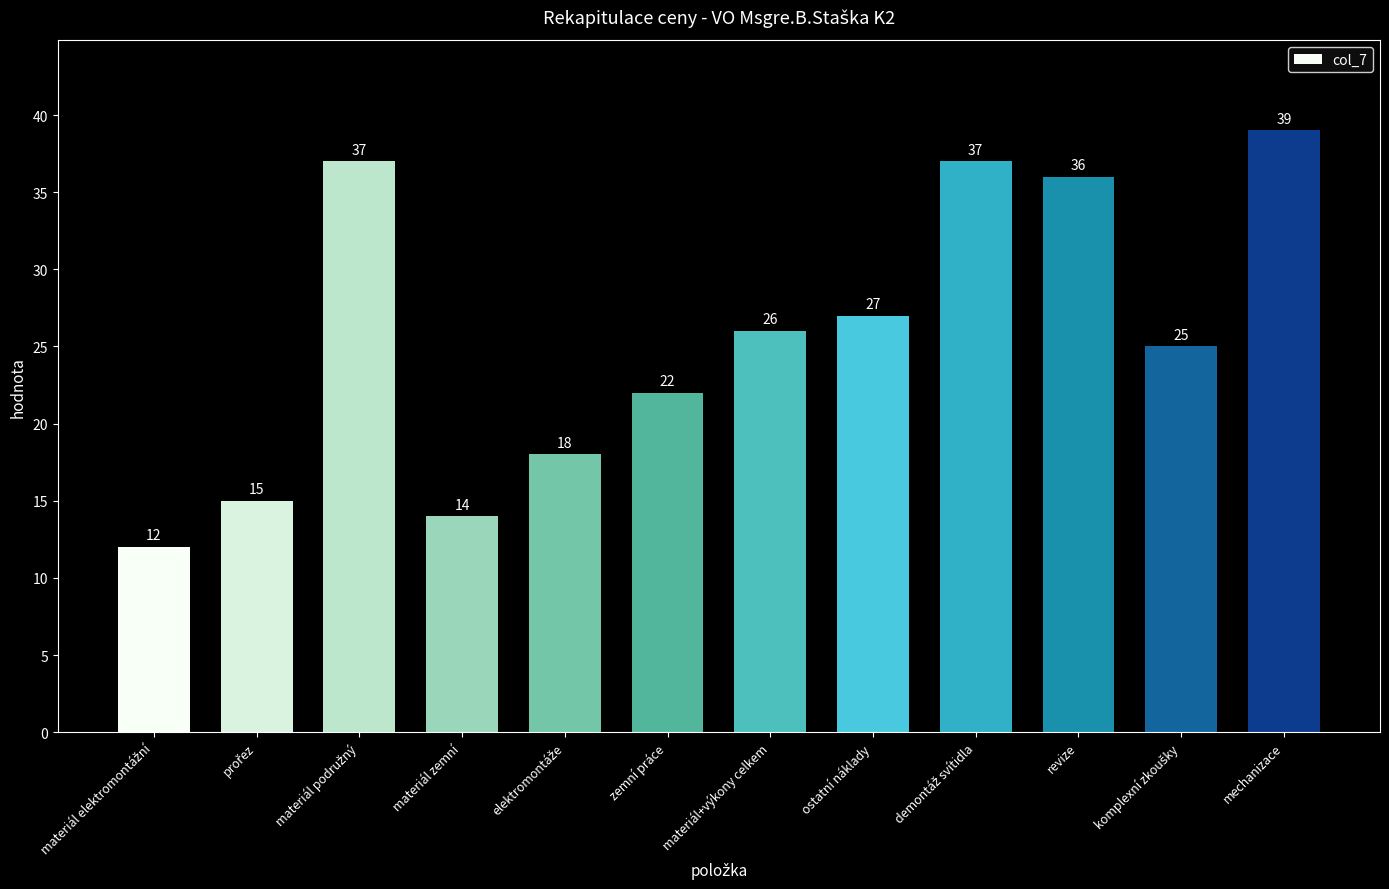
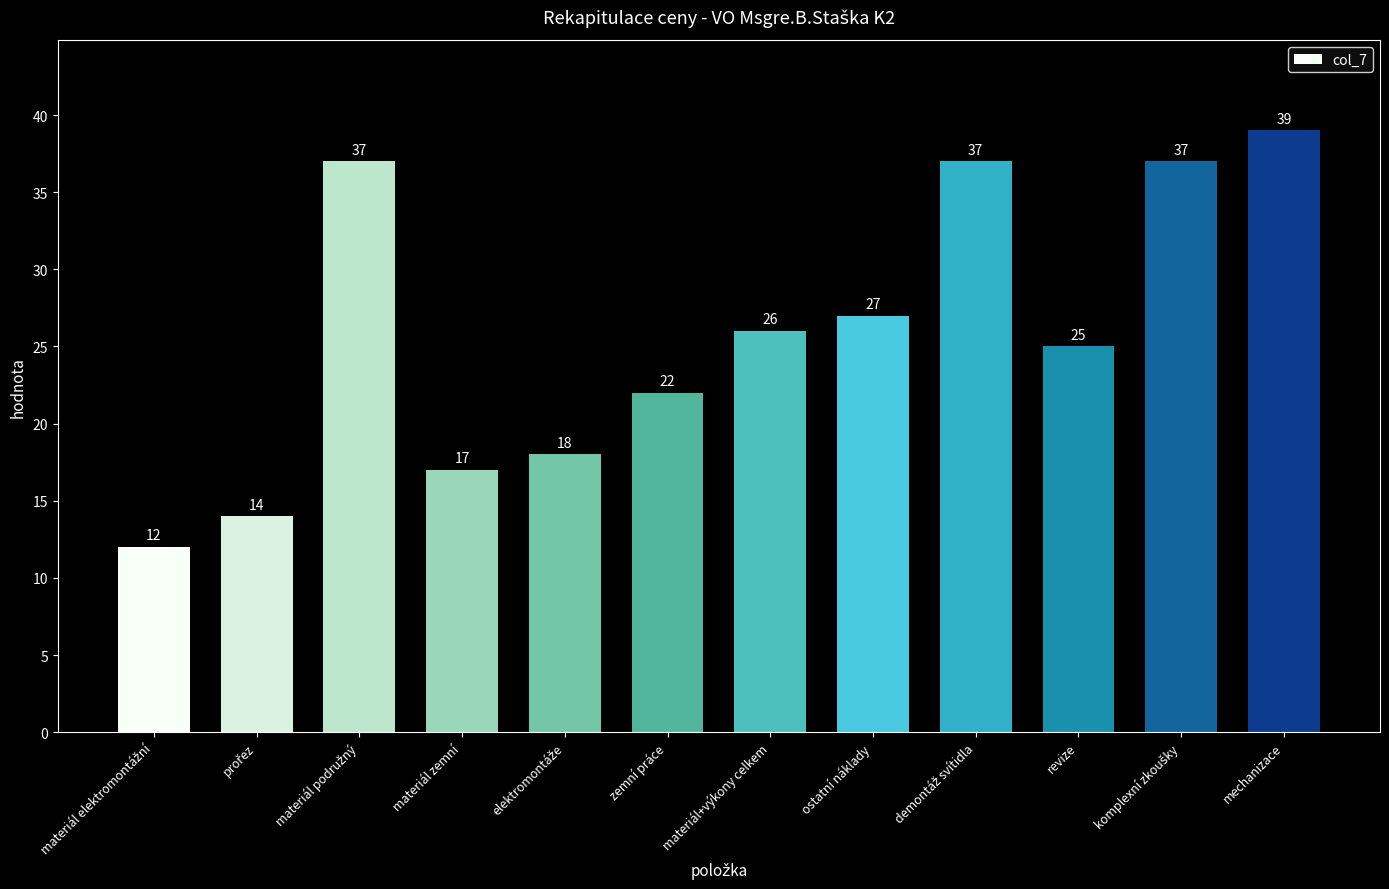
prořez: 15 -> 14
materiál zemní: 14 -> 17
revize: 36 -> 25
komplexní zkoušky: 25 -> 37
